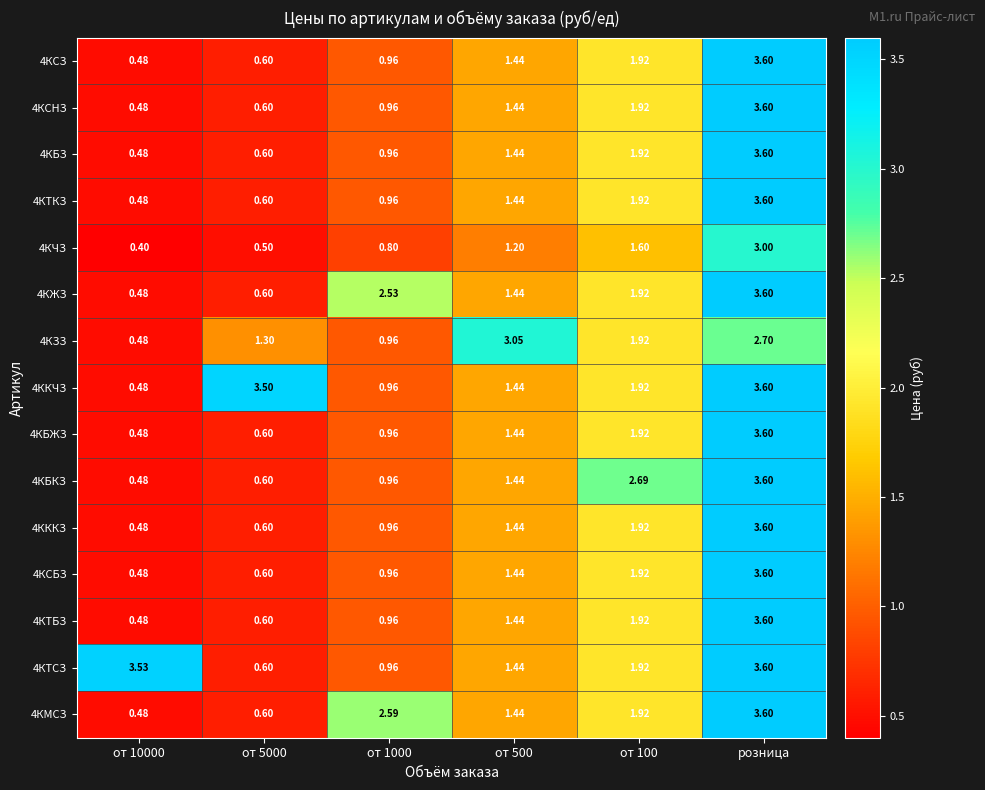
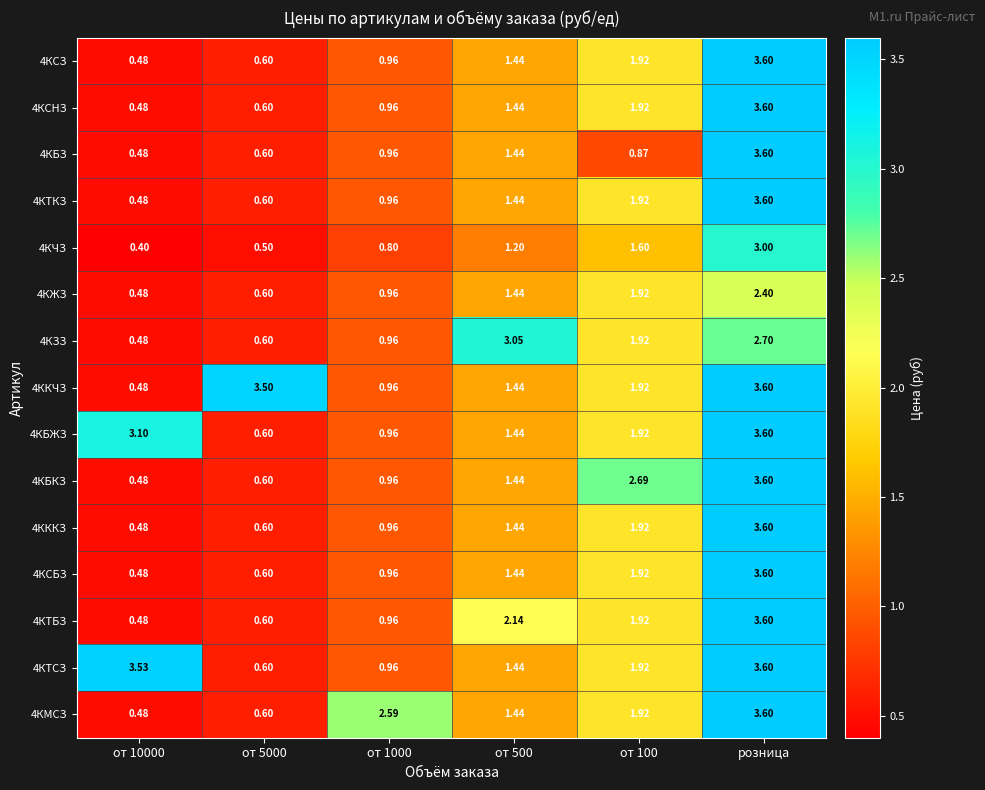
4КБЗ, от 100: 1.92 -> 0.87
4КЖЗ, от 1000: 2.53 -> 0.96
4КЖЗ, розница: 3.60 -> 2.40
4КЗЗ, от 5000: 1.30 -> 0.60
4КБЖЗ, от 10000: 0.48 -> 3.10
4КТБЗ, от 500: 1.44 -> 2.14
